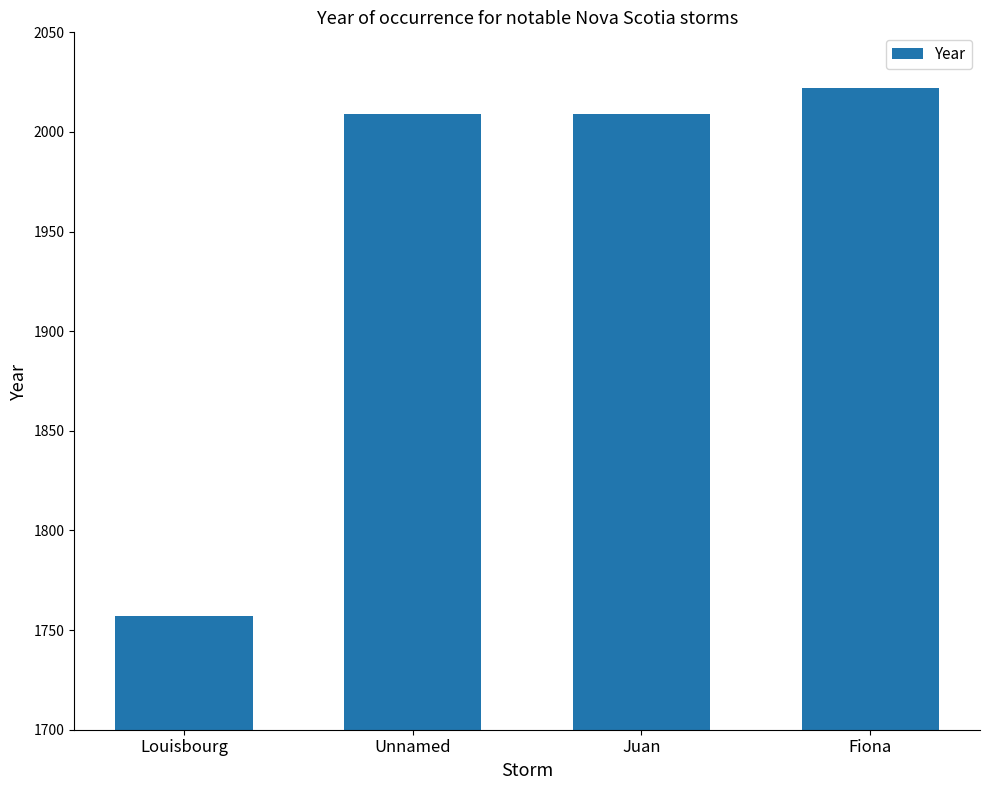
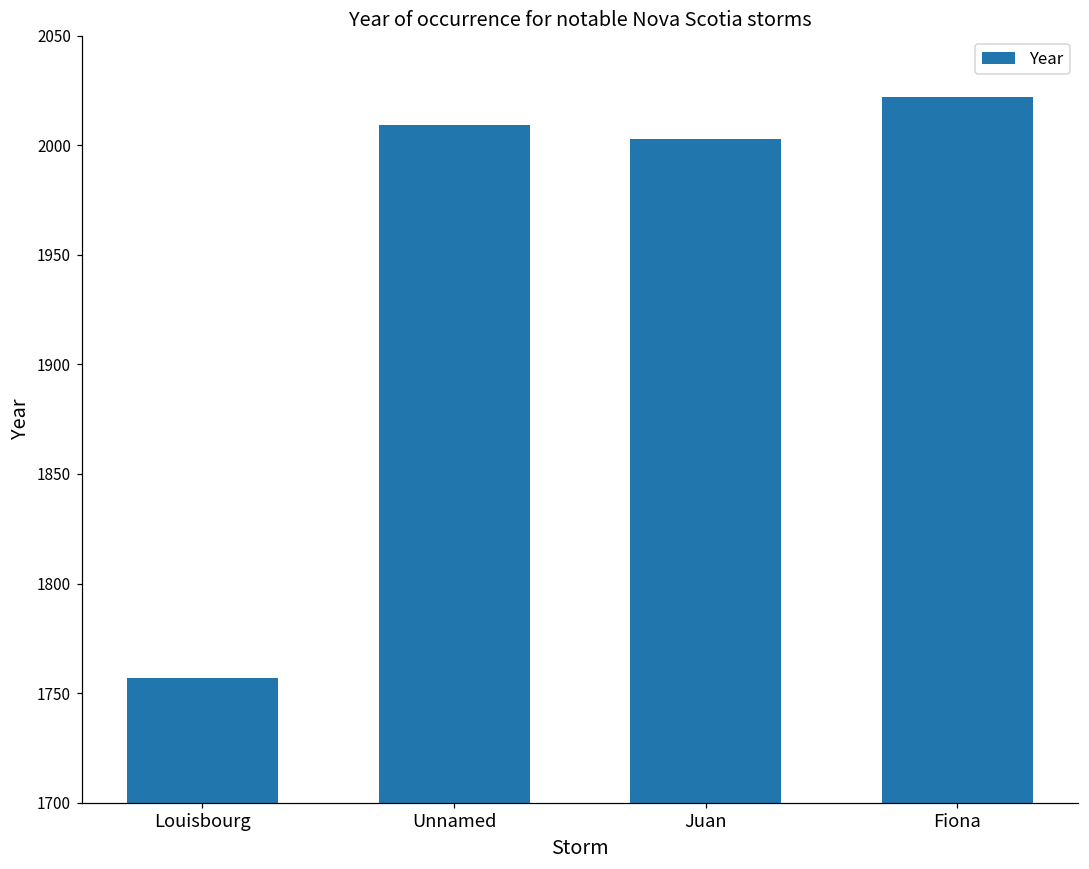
Juan: 2009 -> 2003
